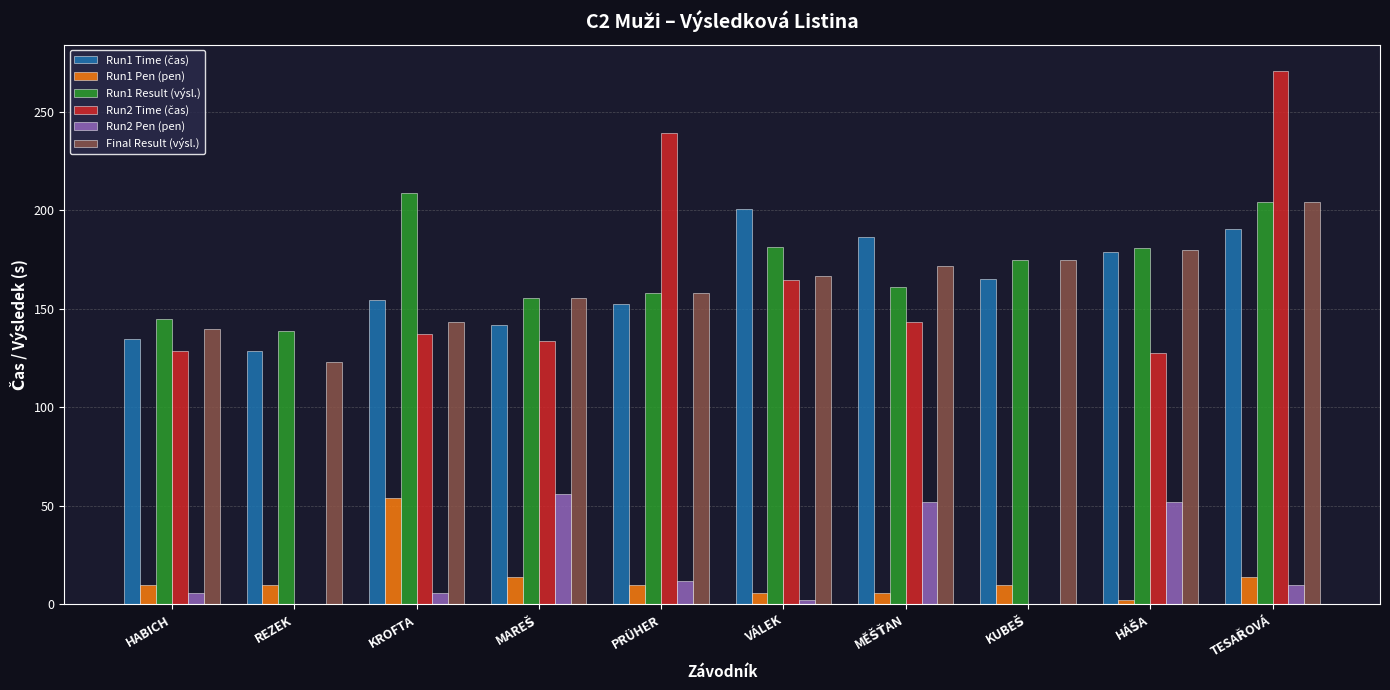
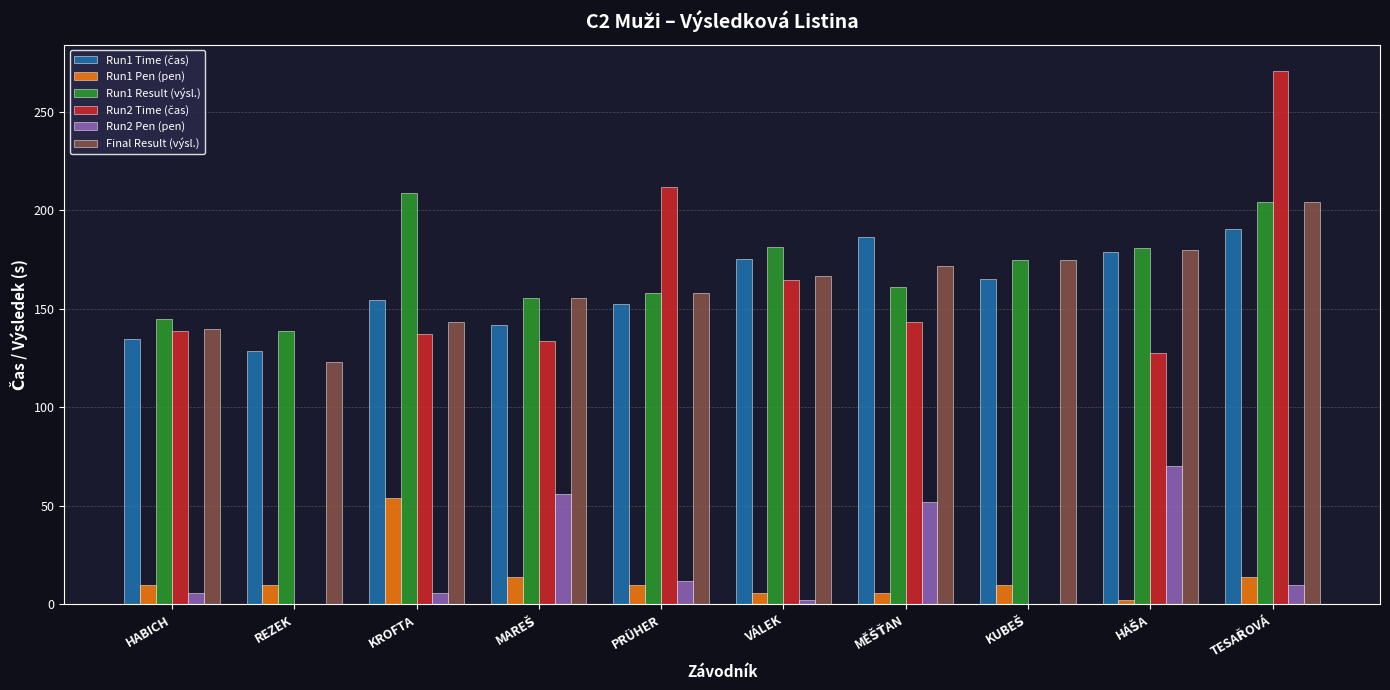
Run2 Time (čas), HABICH: 129 -> 139
Run2 Time (čas), PRÜHER: 239 -> 212
Run1 Time (čas), VÁLEK: 201 -> 175
Run2 Pen (pen), HÁŠA: 52 -> 70
